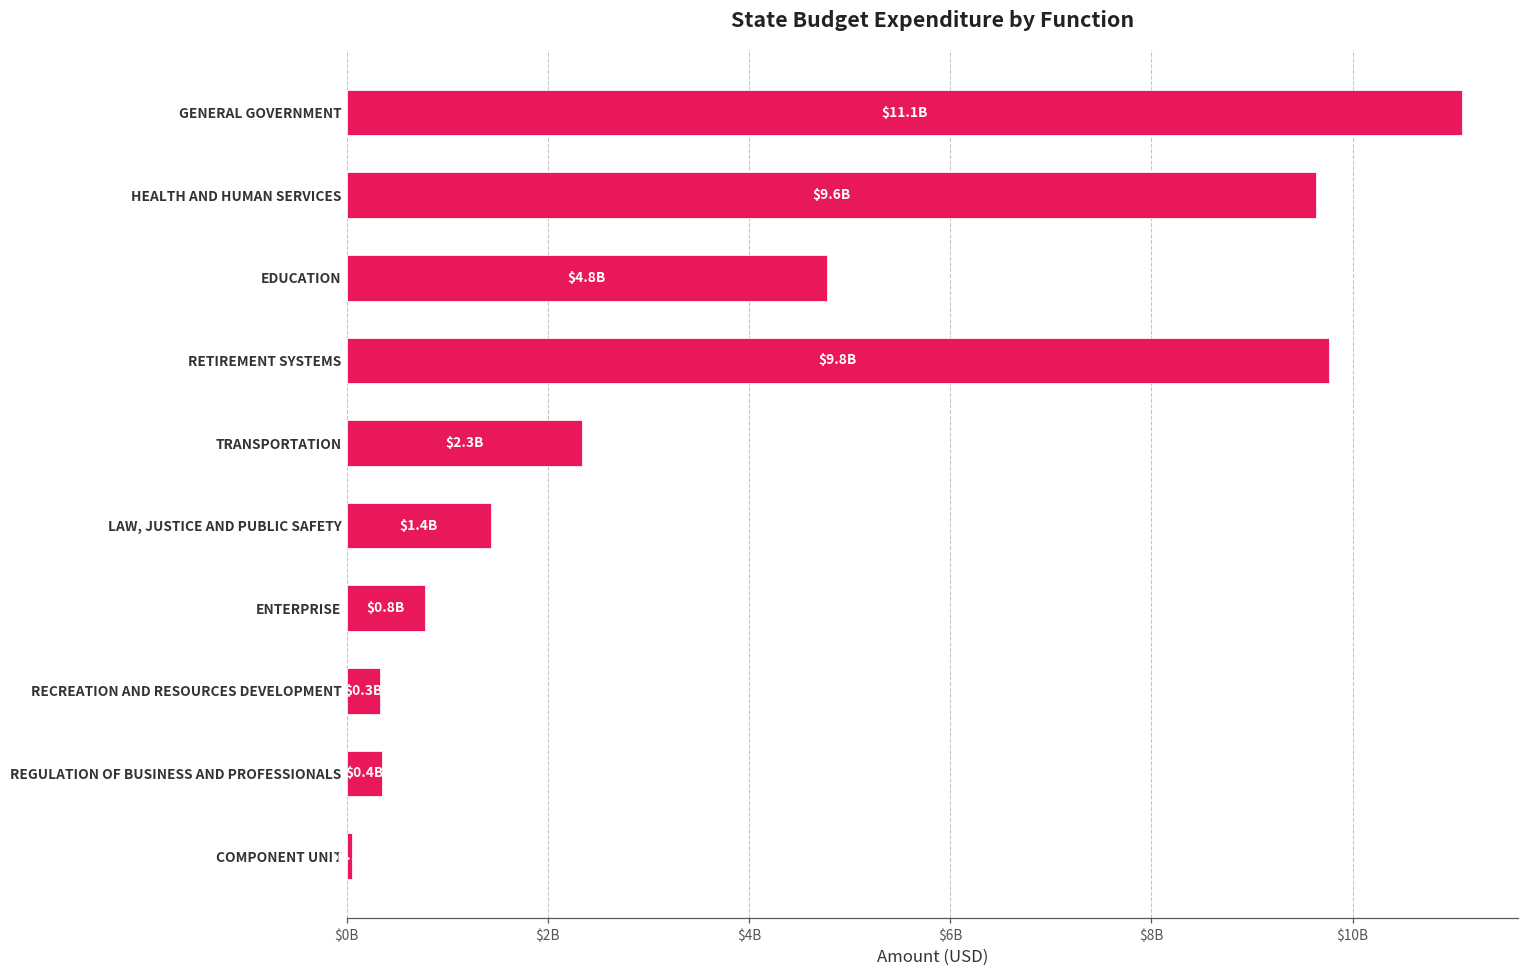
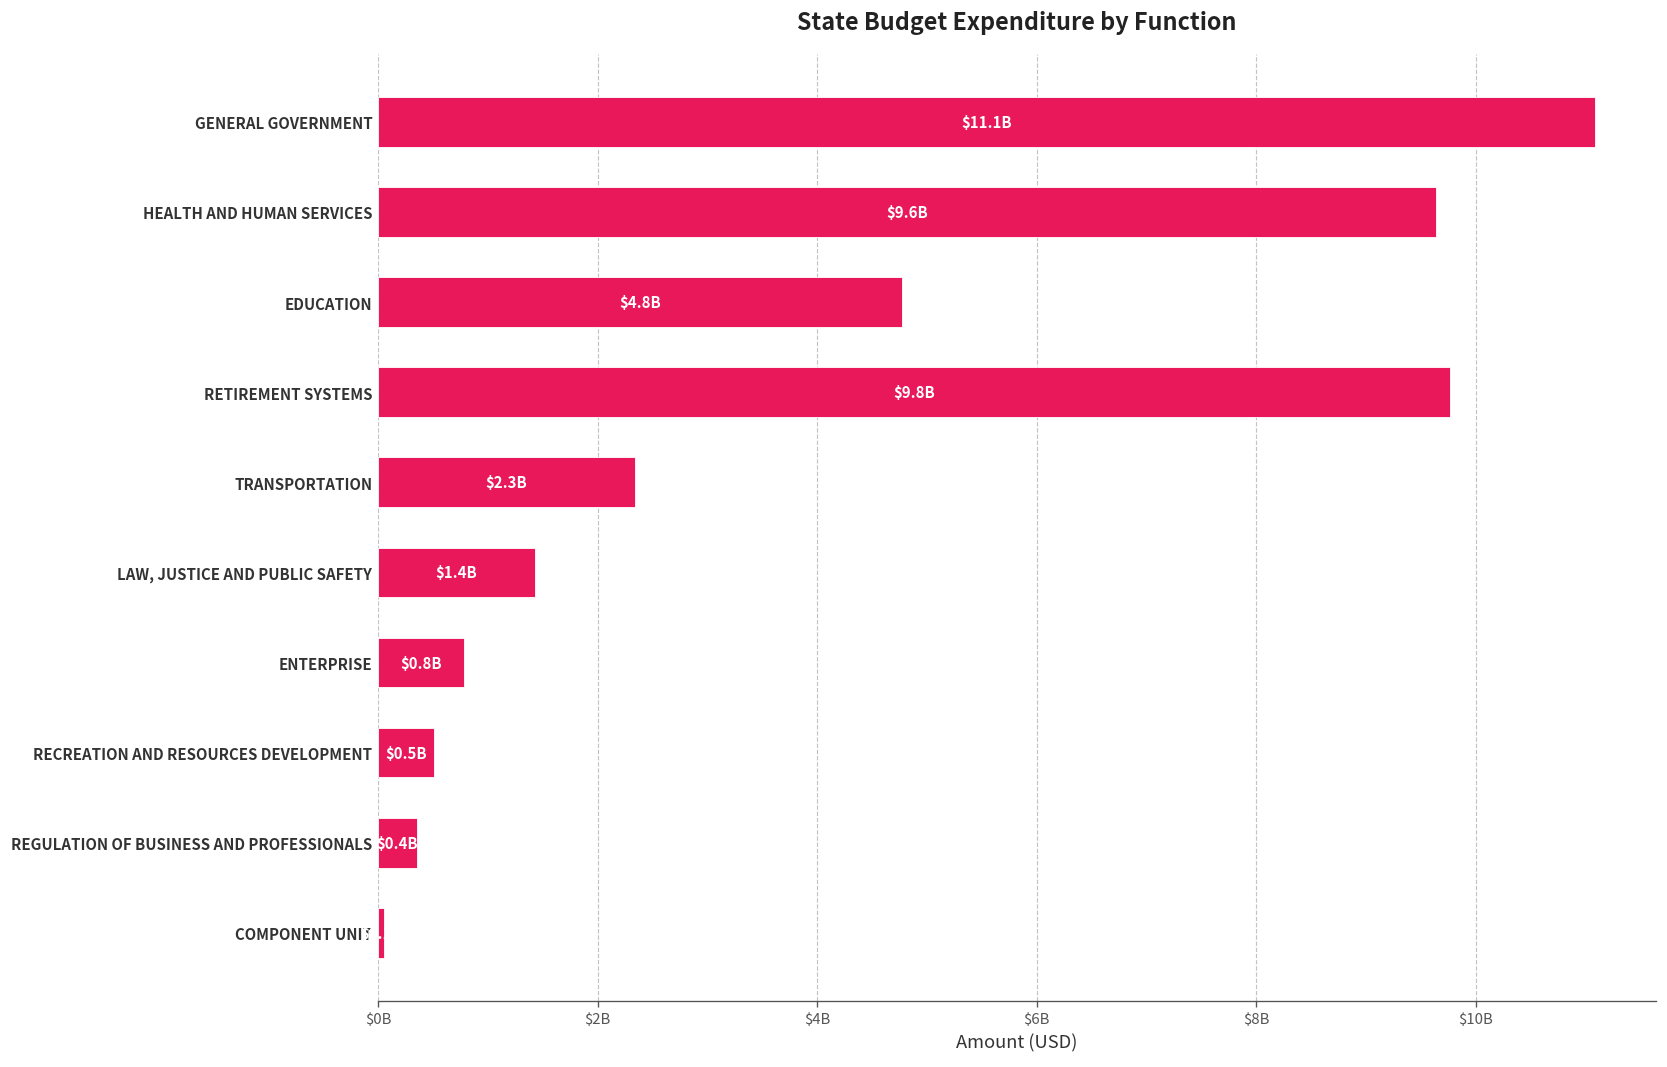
RECREATION AND RESOURCES DEVELOPMENT: $0.3B -> $0.5B
